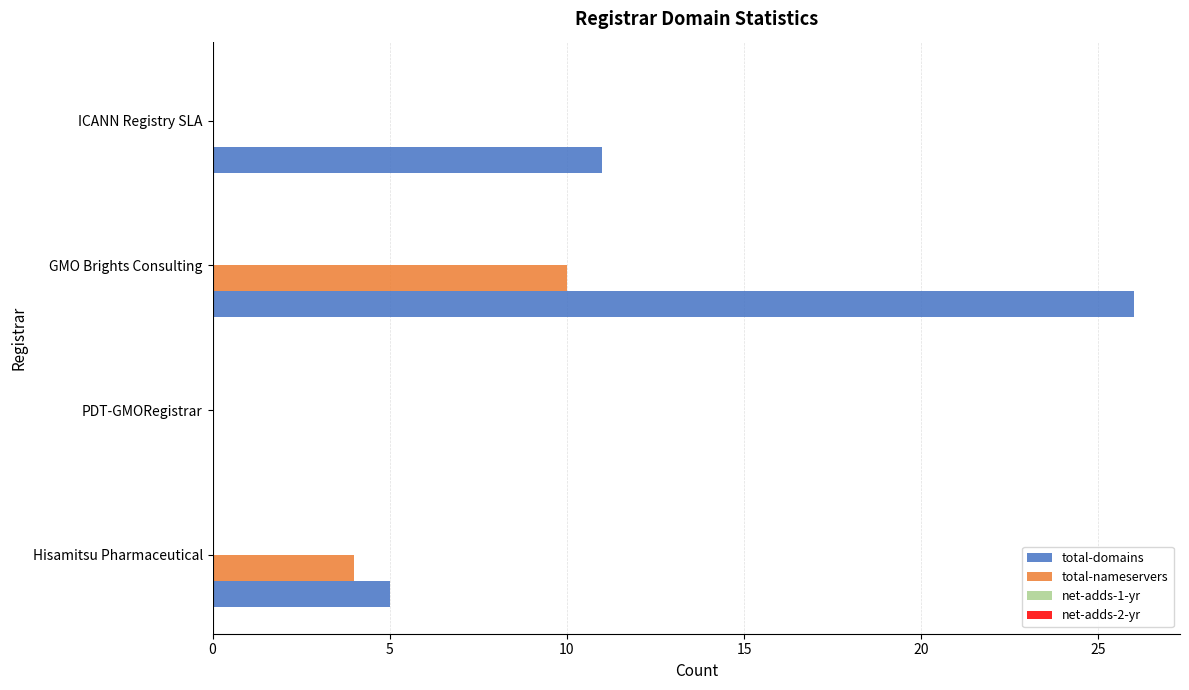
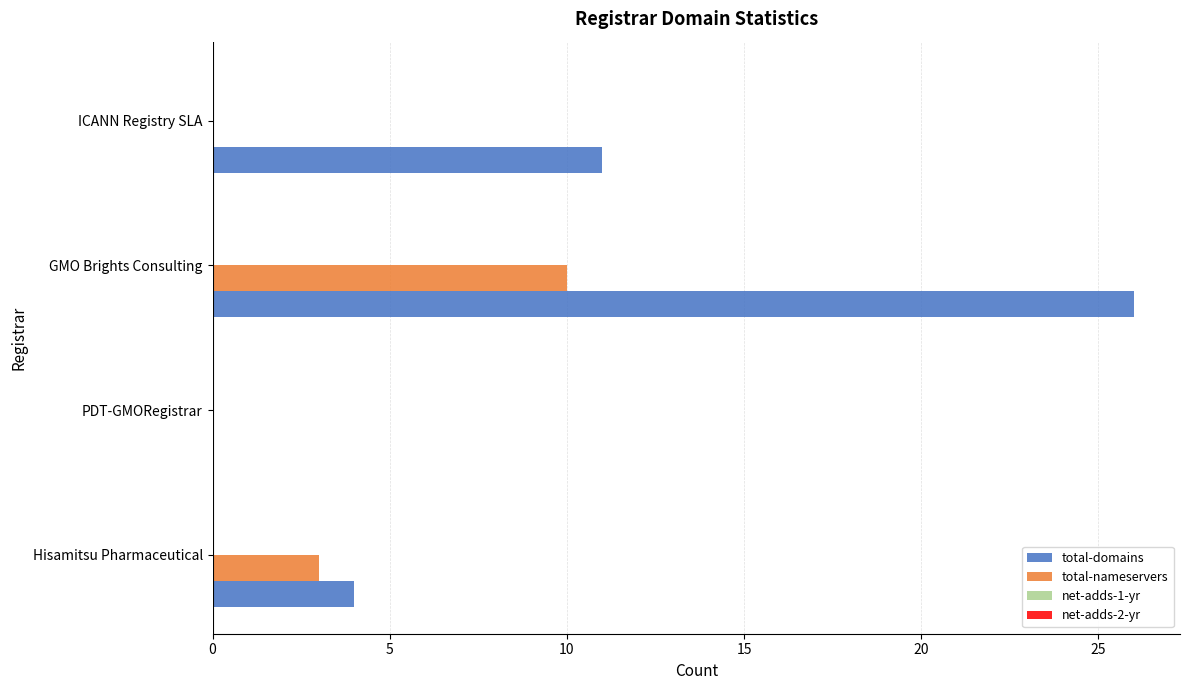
total-nameservers, Hisamitsu Pharmaceutical: 4 -> 3
total-domains, Hisamitsu Pharmaceutical: 5 -> 4
